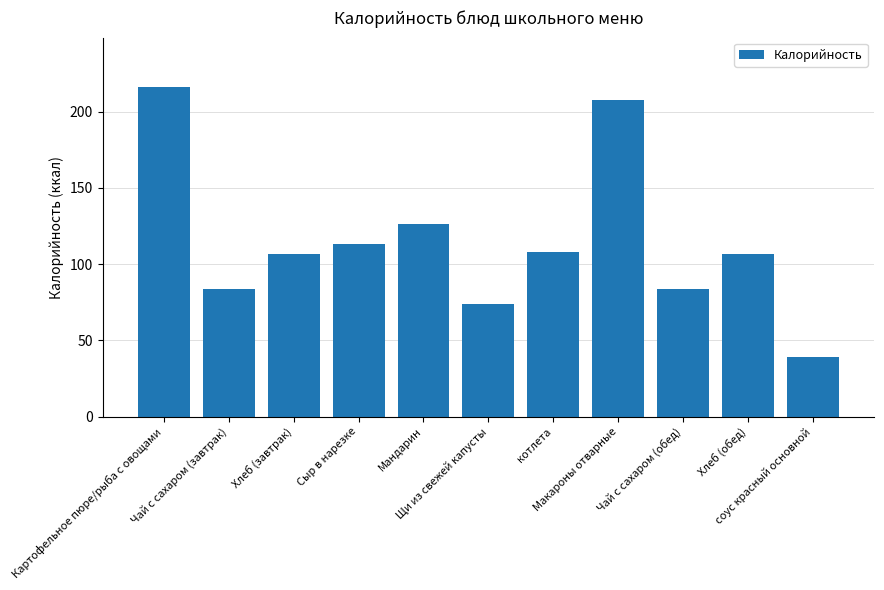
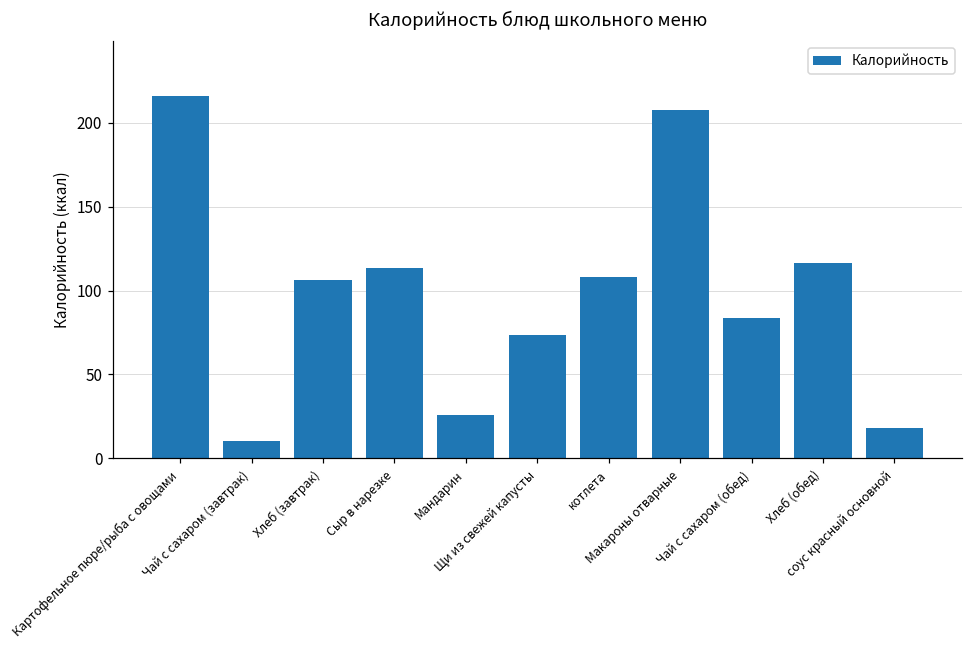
Чай с сахаром (завтрак): 84 -> 10
Мандарин: 126 -> 26
Хлеб (обед): 107 -> 117
соус красный основной: 39 -> 18
